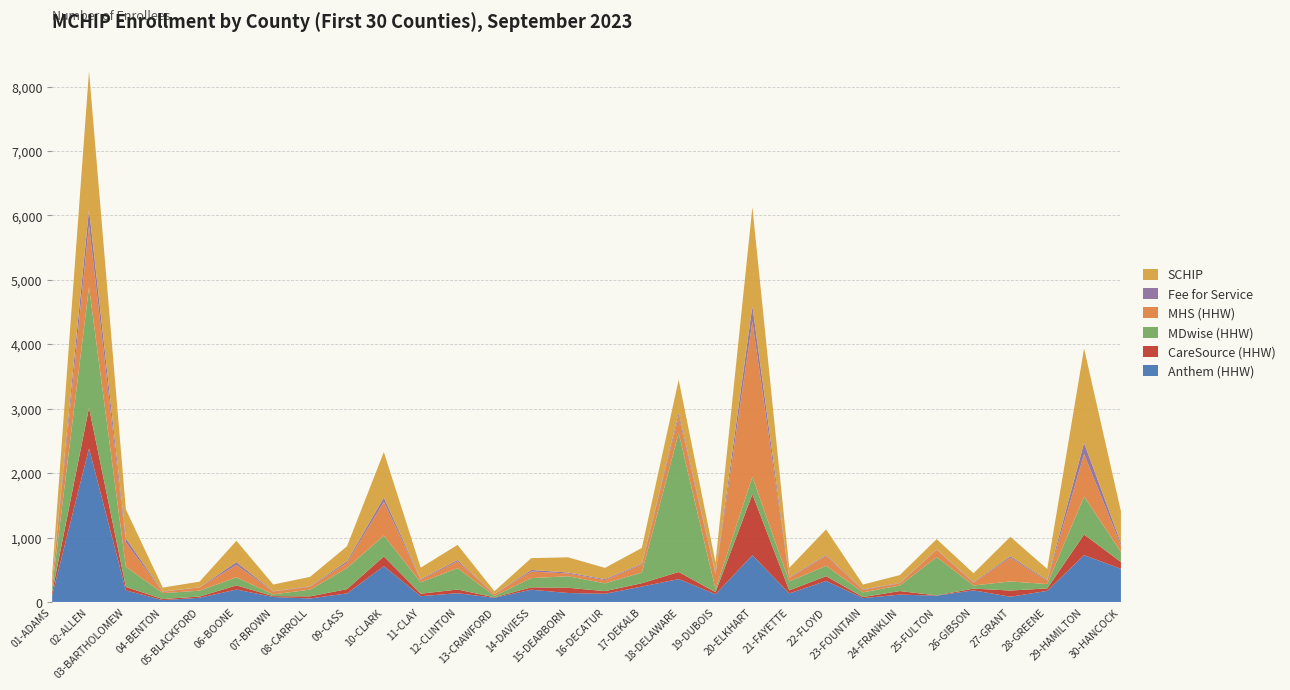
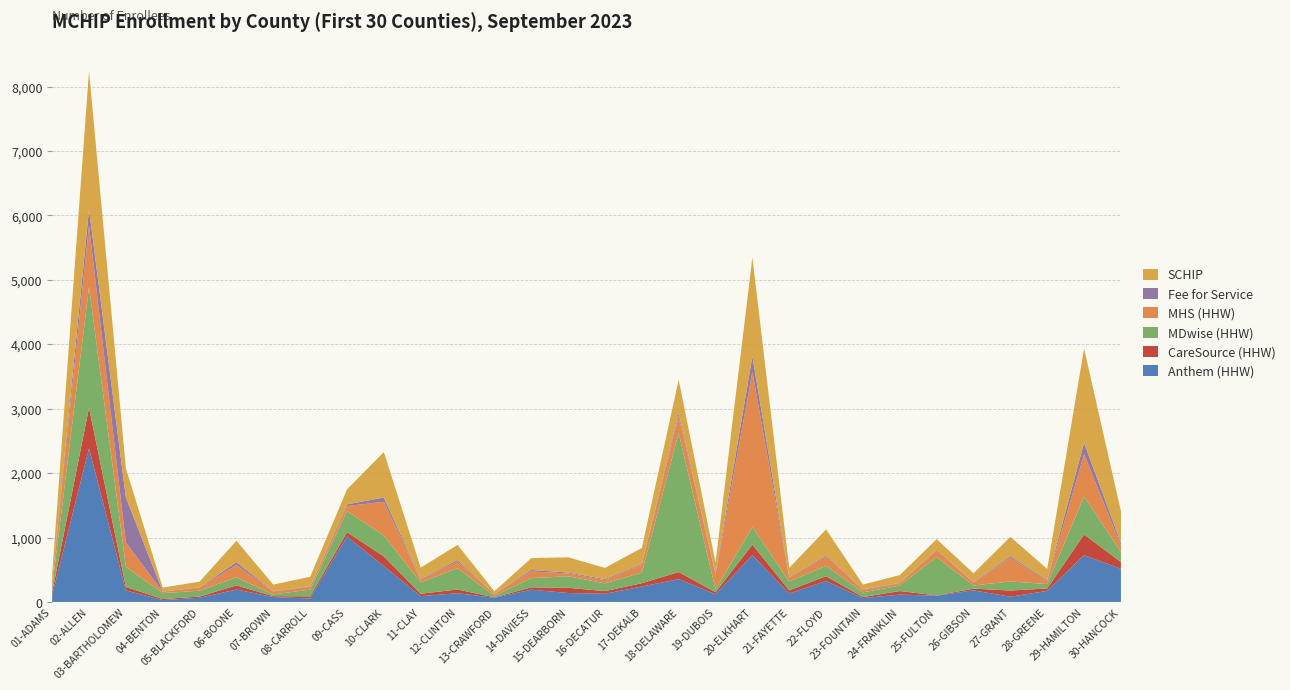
Fee for Service, 03-BARTHOLOMEW: 100 -> 700
Anthem (HHW), 09-CASS: 100 -> 1,000
CareSource (HHW), 20-ELKHART: 900 -> 200
